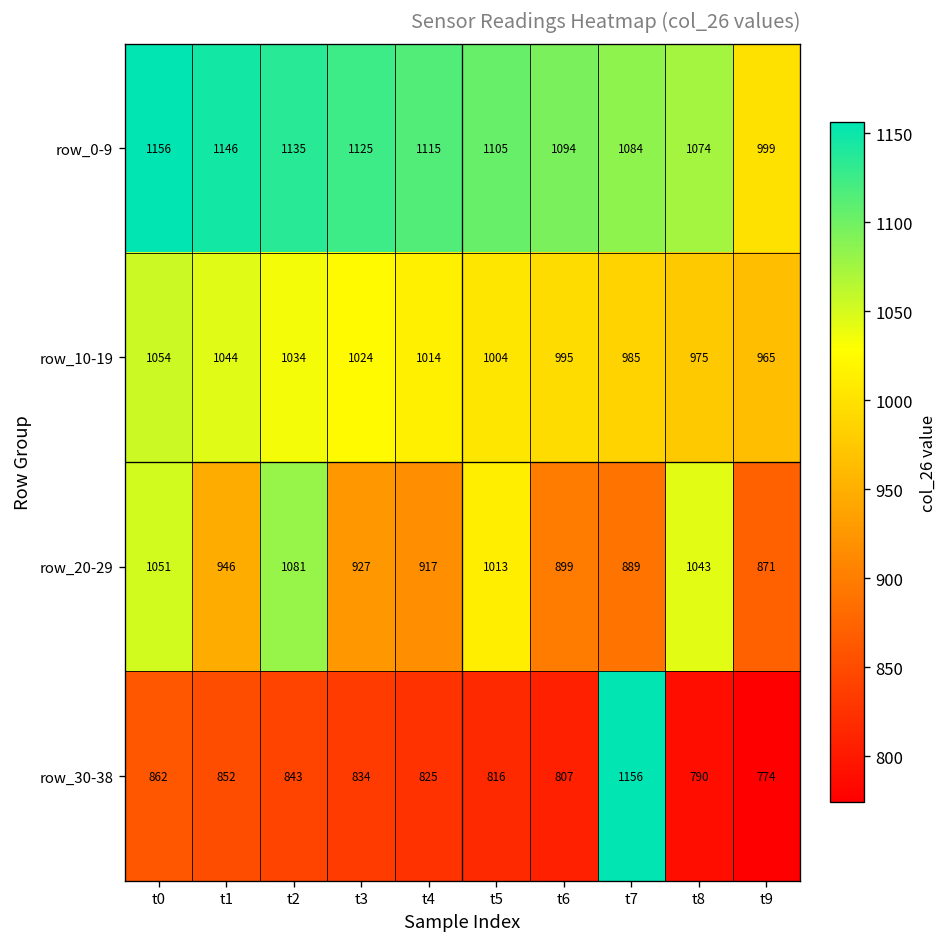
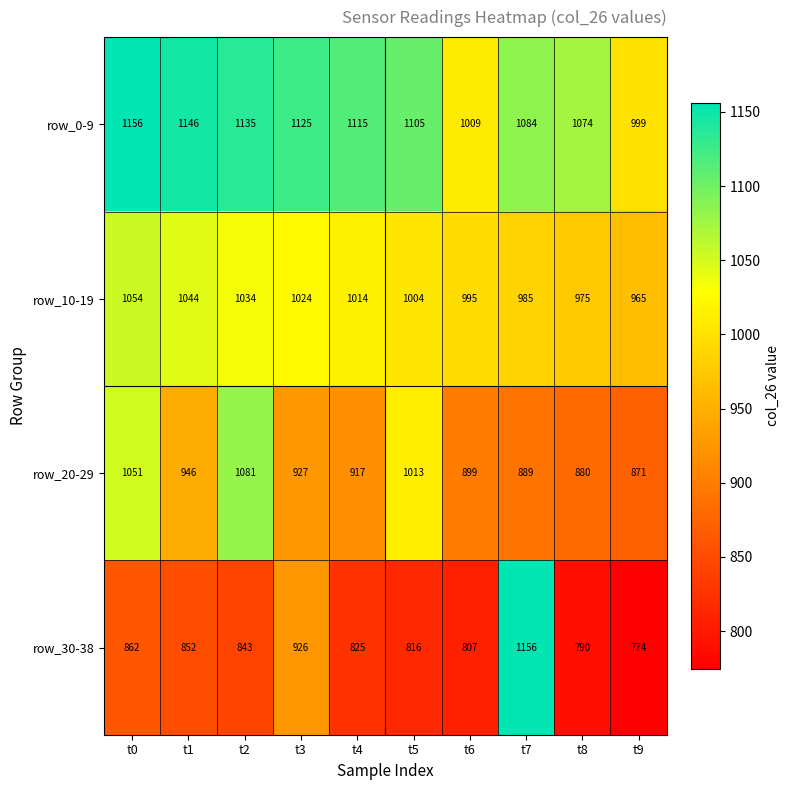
row_0-9, t6: 1094 -> 1009
row_20-29, t8: 1043 -> 880
row_30-38, t3: 834 -> 926
